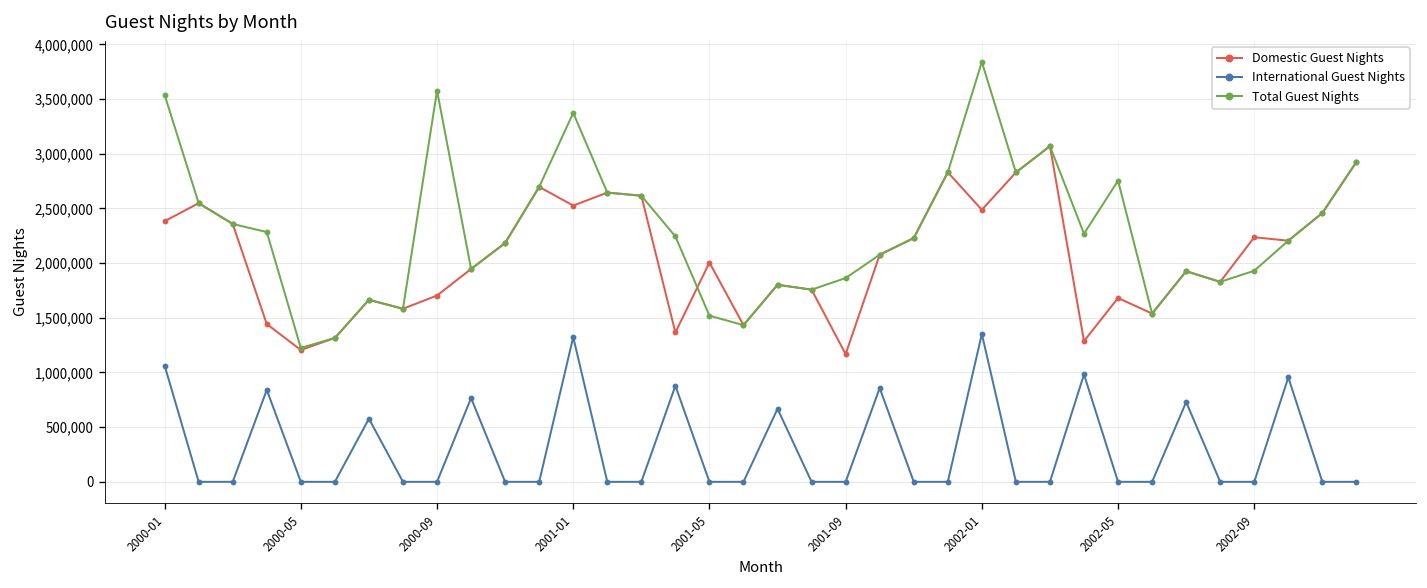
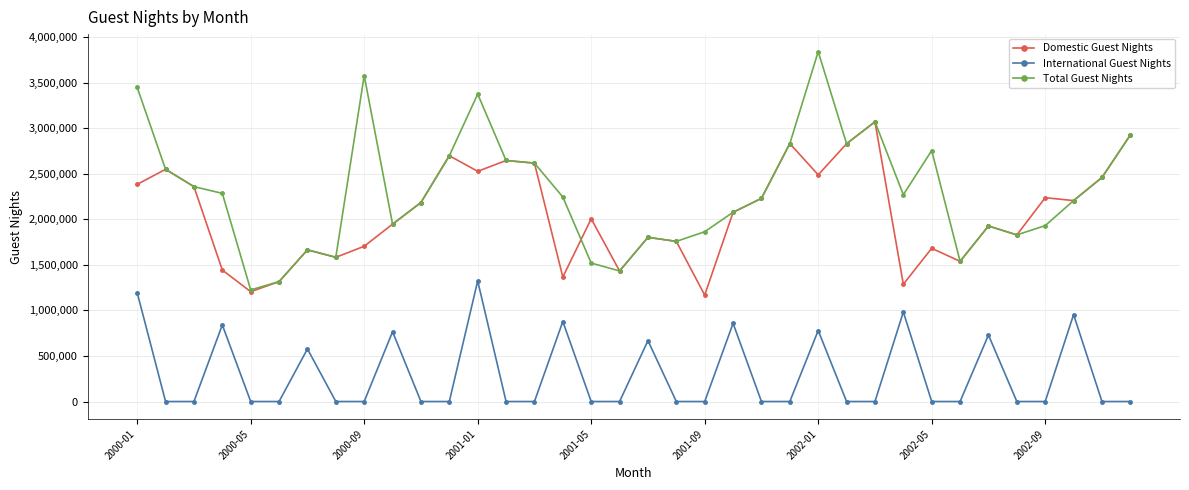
International Guest Nights, 2000-01: 1,100,000 -> 1,200,000
Total Guest Nights, 2000-01: 3,500,000 -> 3,400,000
International Guest Nights, 2002-01: 1,400,000 -> 800,000
